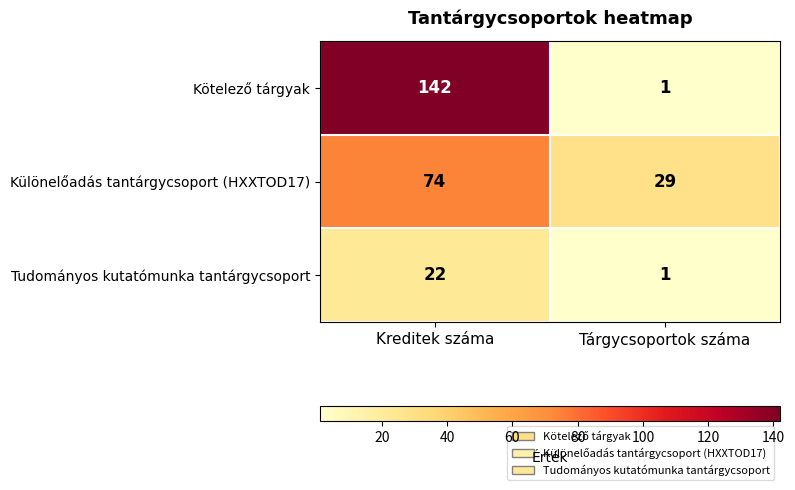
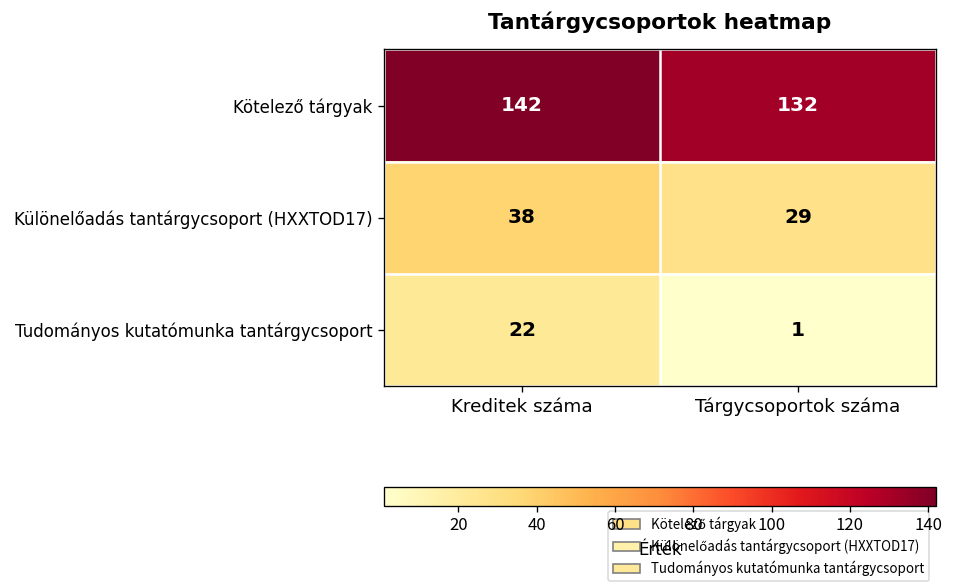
Kötelező tárgyak, Tárgycsoportok száma: 1 -> 132
Különelőadás tantárgycsoport (HXXTOD17), Kreditek száma: 74 -> 38
